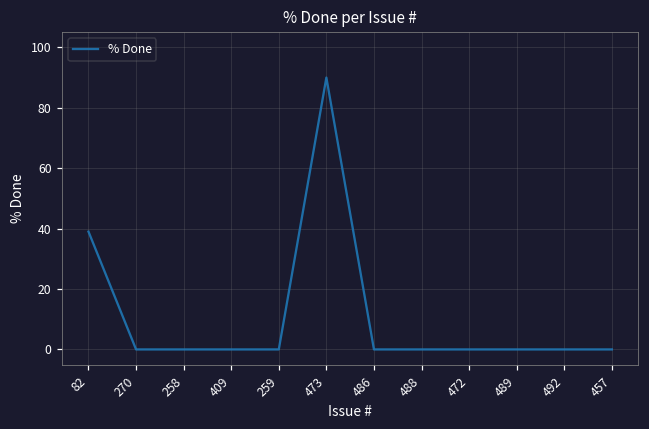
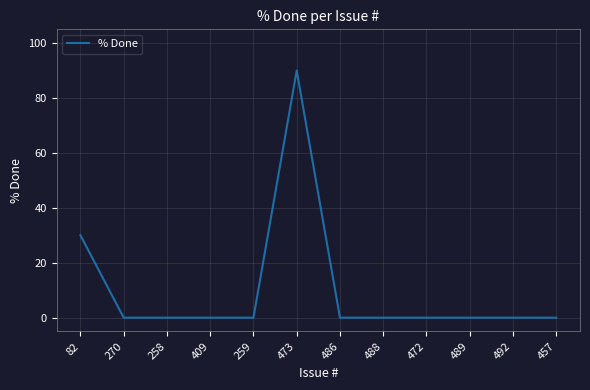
82: 39 -> 30
